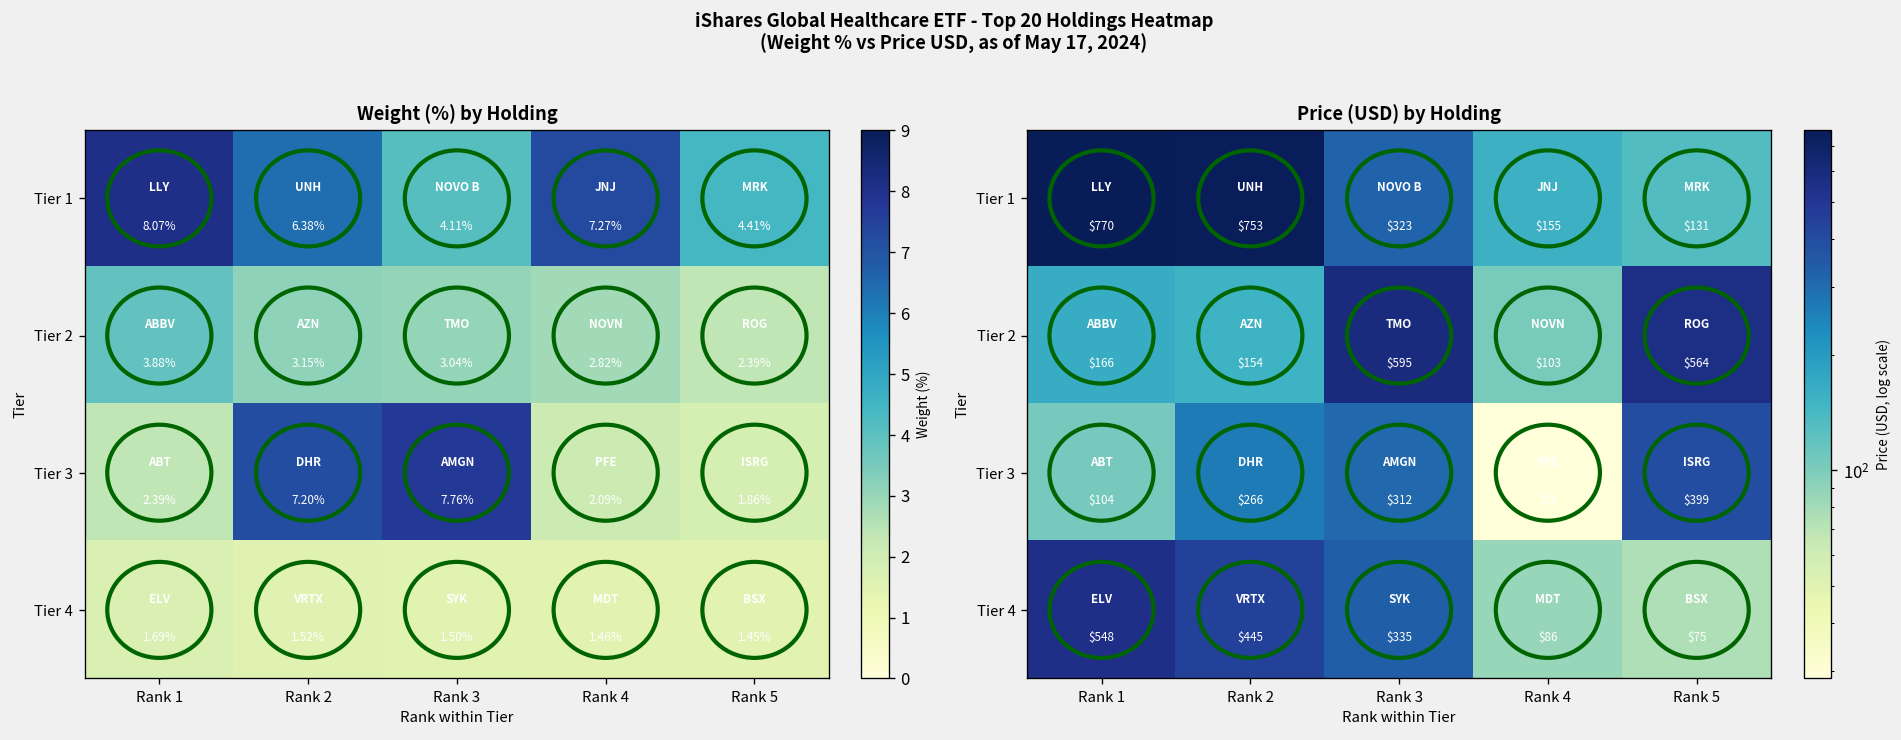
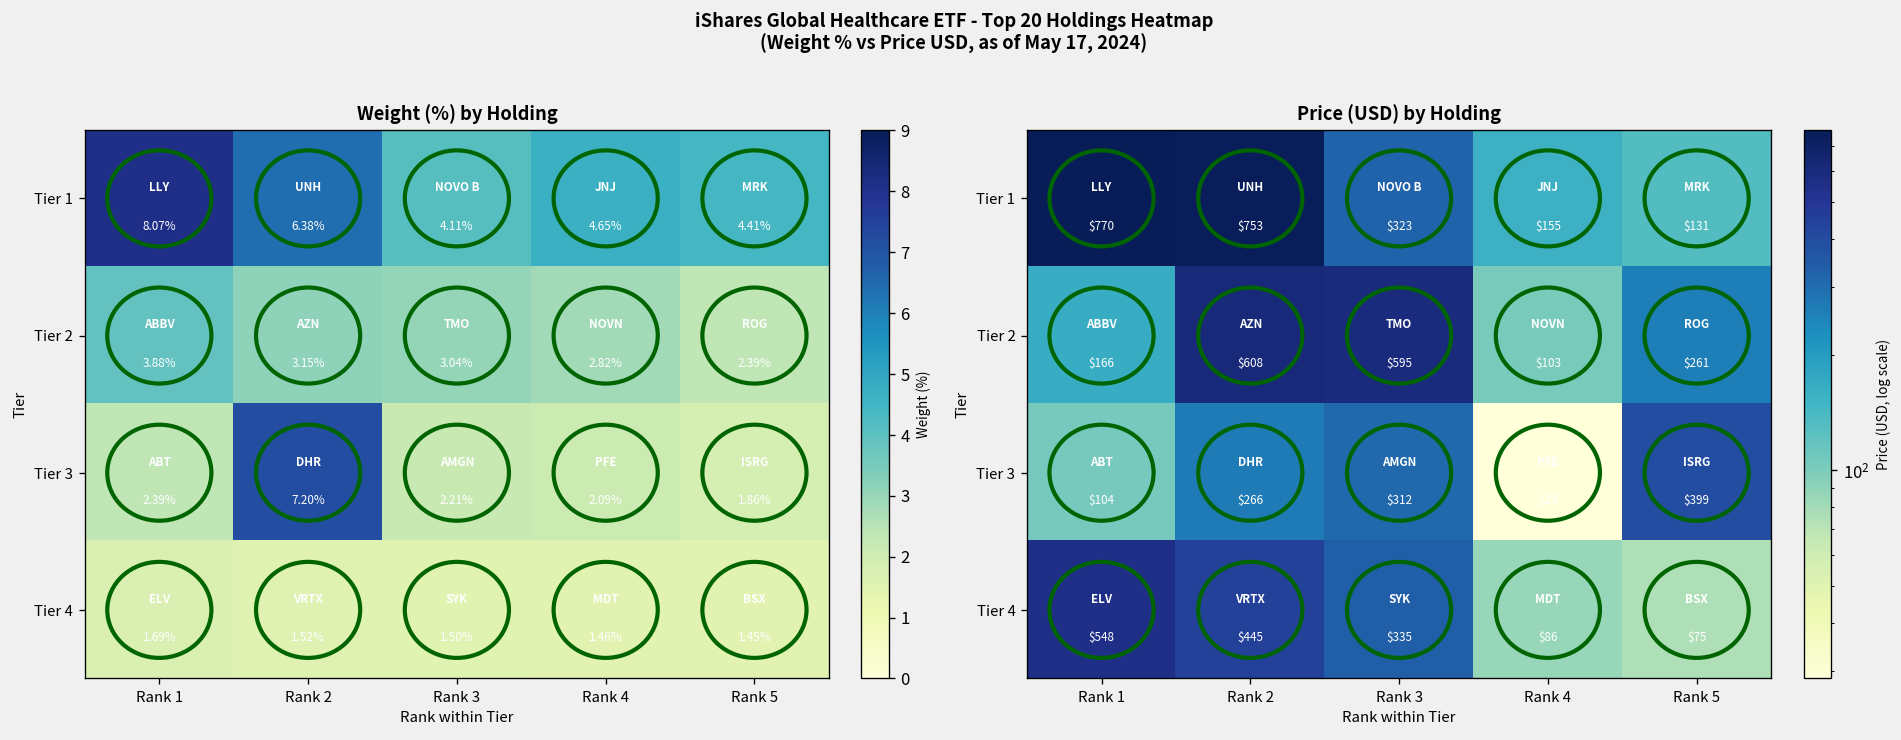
Weight (%) by Holding, Tier 1, Rank 4: 7.27% -> 4.65%
Weight (%) by Holding, Tier 3, Rank 3: 7.76% -> 2.21%
Price (USD) by Holding, Tier 2, Rank 2: $154 -> $608
Price (USD) by Holding, Tier 2, Rank 5: $564 -> $261
